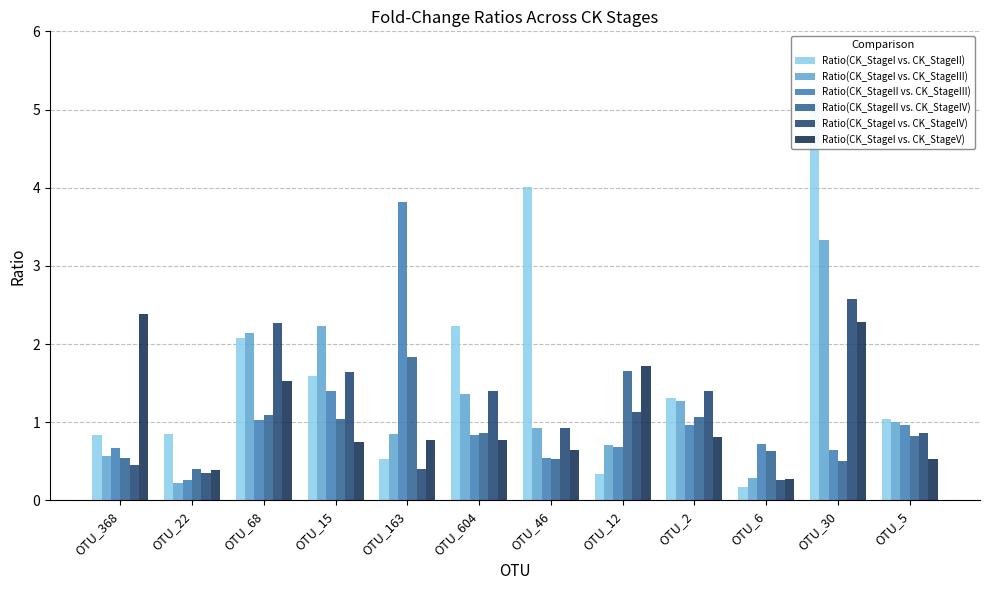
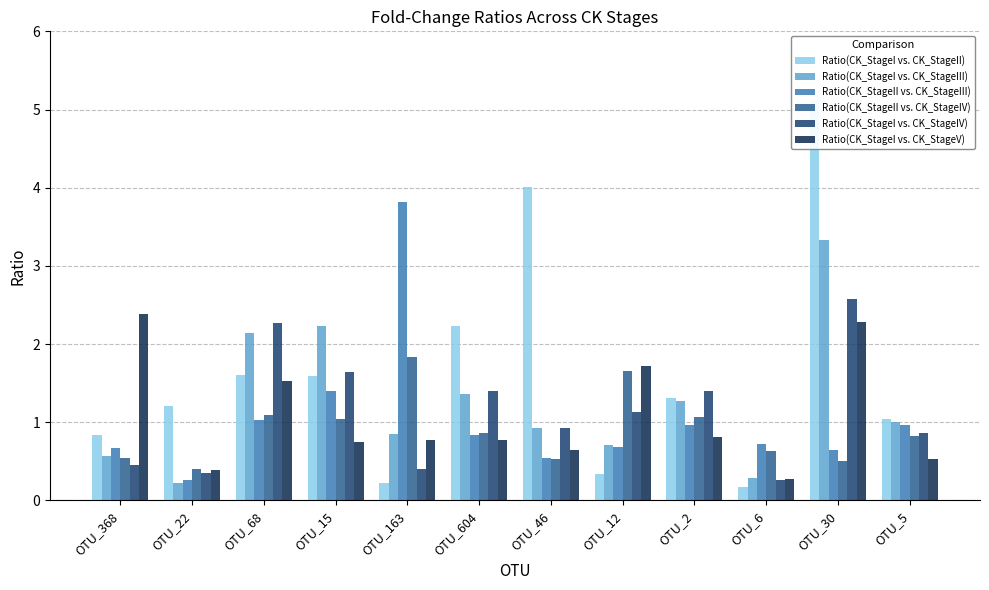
Ratio(CK_StageI vs. CK_StageII), OTU_22: 0.9 -> 1.2
Ratio(CK_StageI vs. CK_StageII), OTU_68: 2.1 -> 1.6
Ratio(CK_StageI vs. CK_StageII), OTU_163: 0.5 -> 0.2
